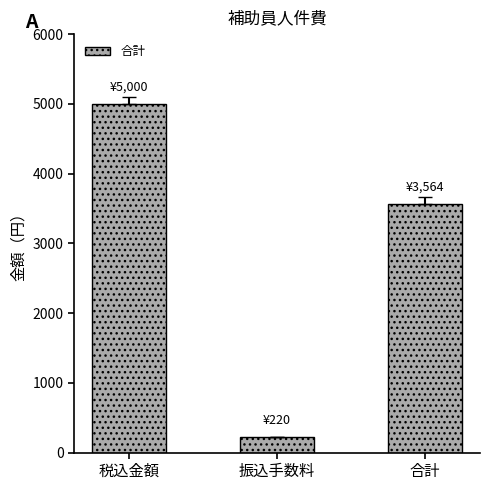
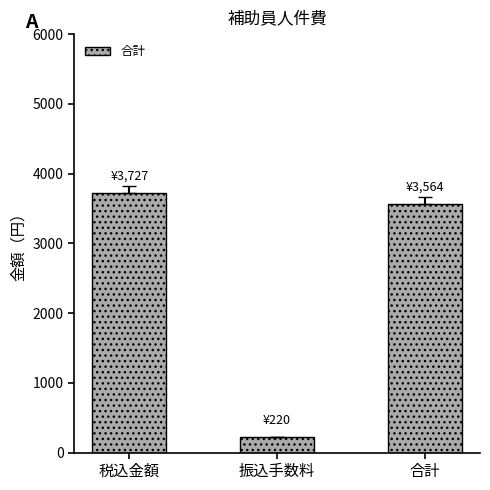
合計, 税込金額: ¥5,000 -> ¥3,727
